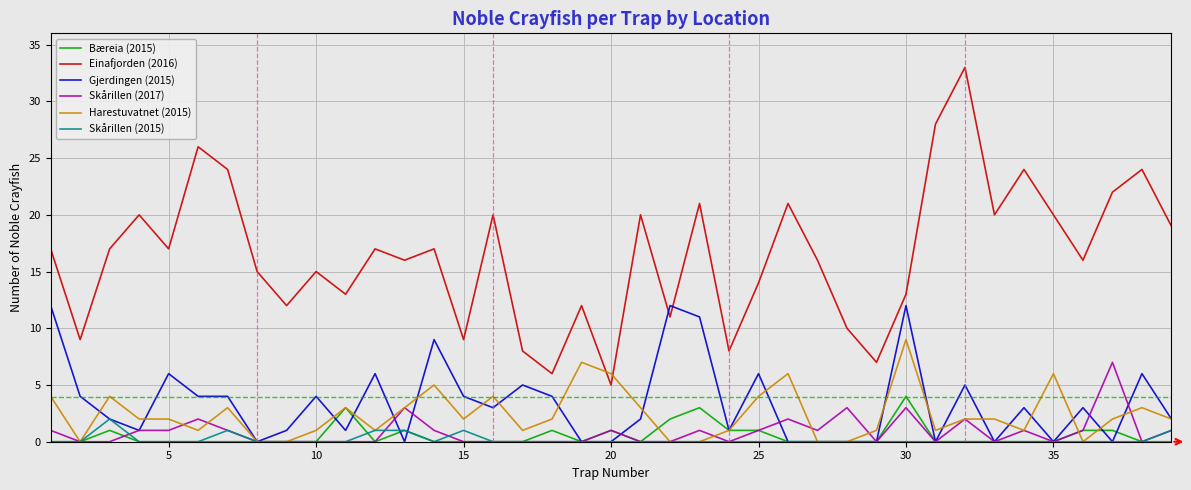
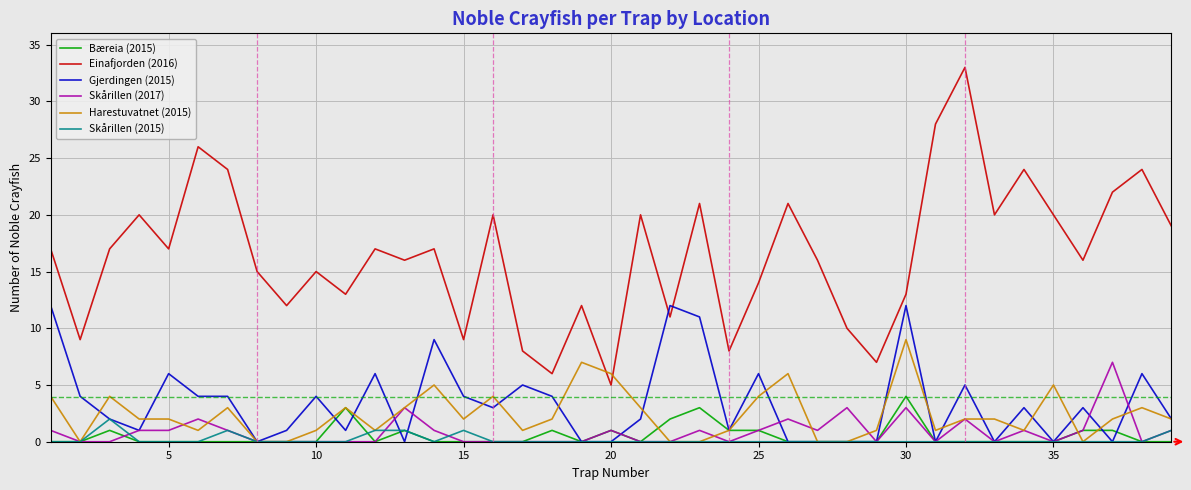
Harestuvatnet (2015), 35: 6 -> 5
